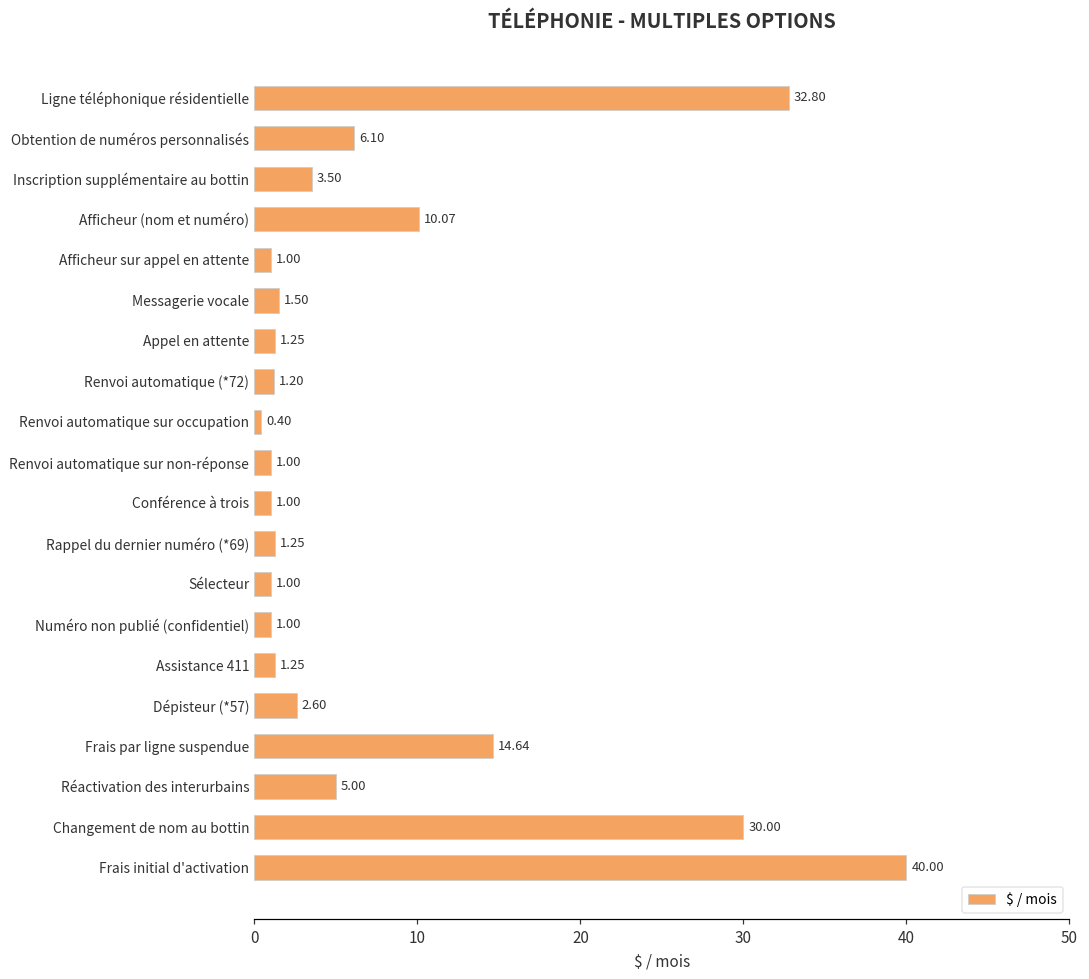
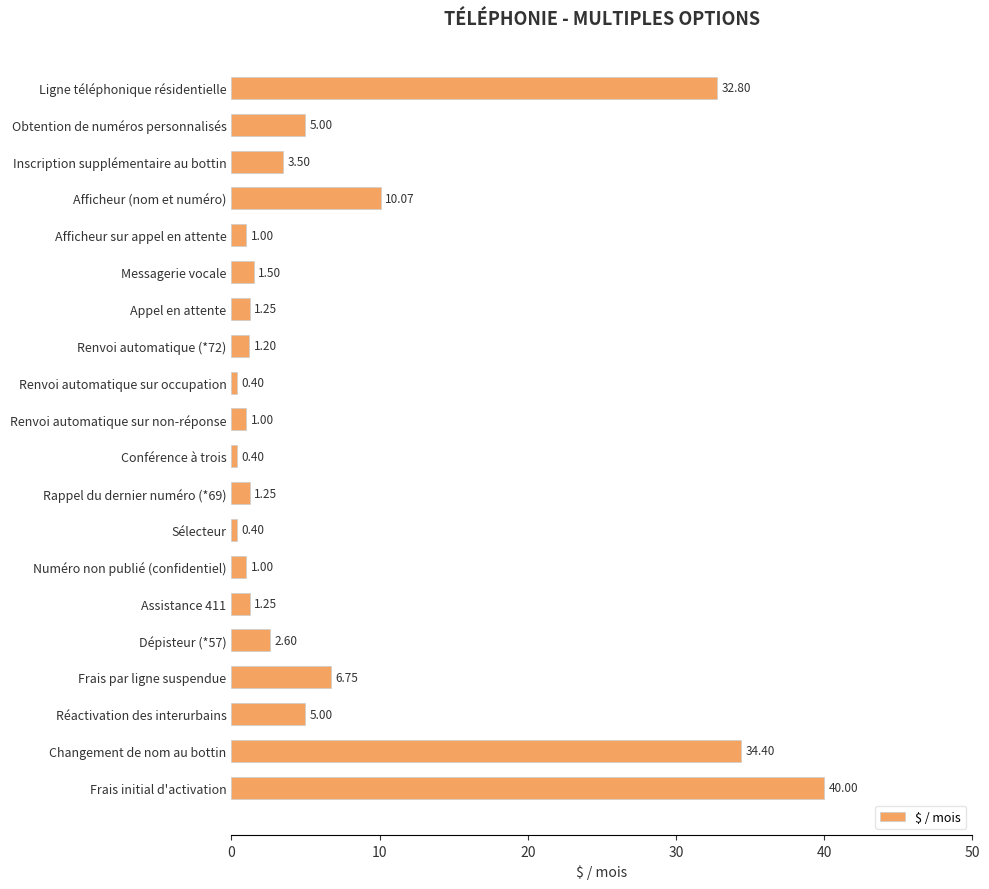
Obtention de numéros personnalisés: 6.10 -> 5.00
Conférence à trois: 1.00 -> 0.40
Sélecteur: 1.00 -> 0.40
Frais par ligne suspendue: 14.64 -> 6.75
Changement de nom au bottin: 30.00 -> 34.40
